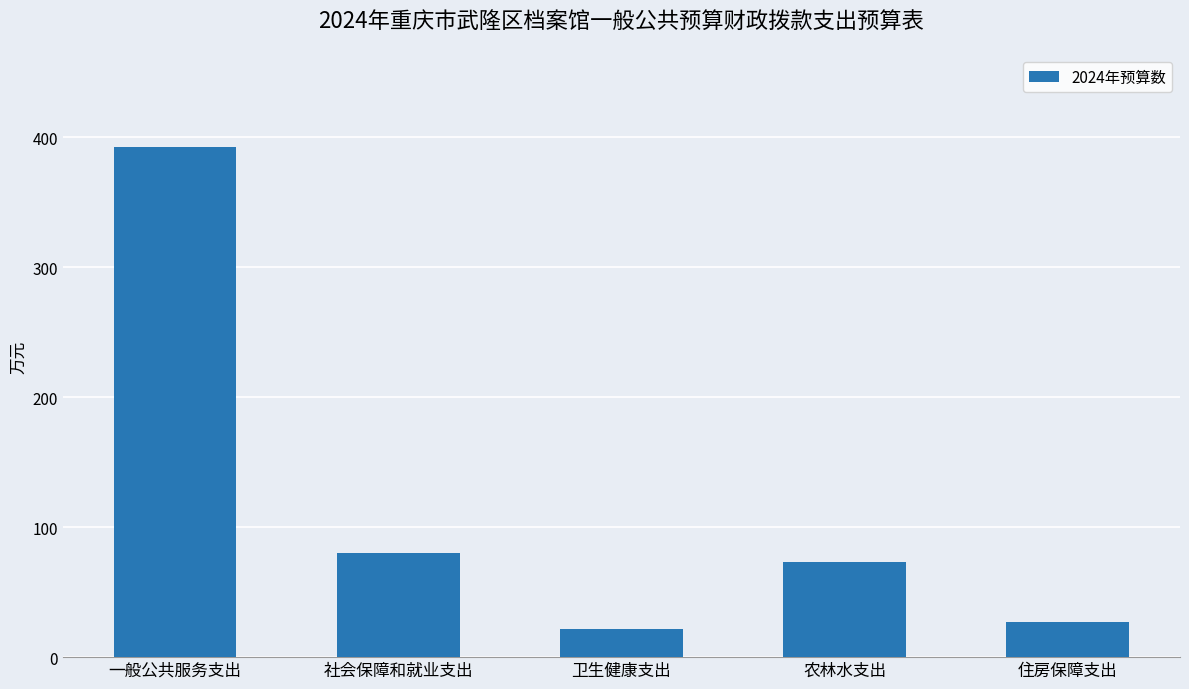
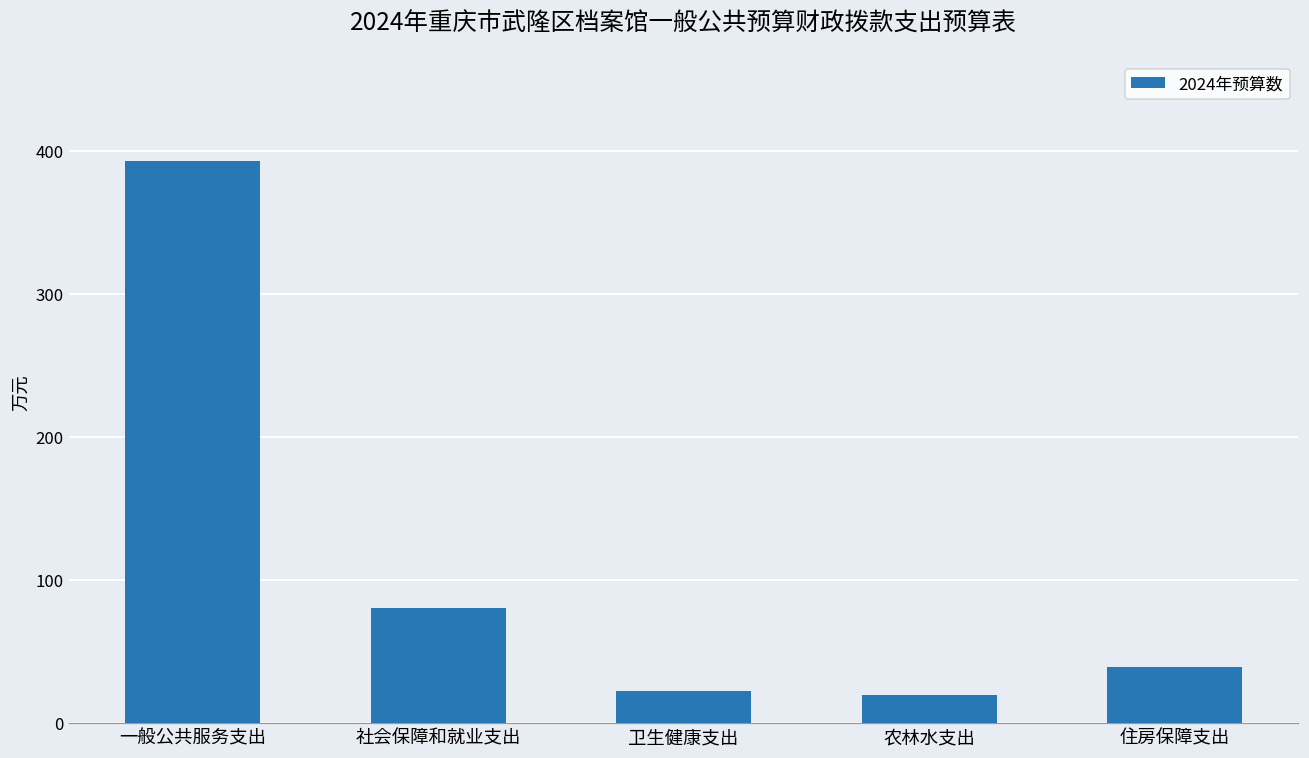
农林水支出: 73 -> 20
住房保障支出: 27 -> 39
